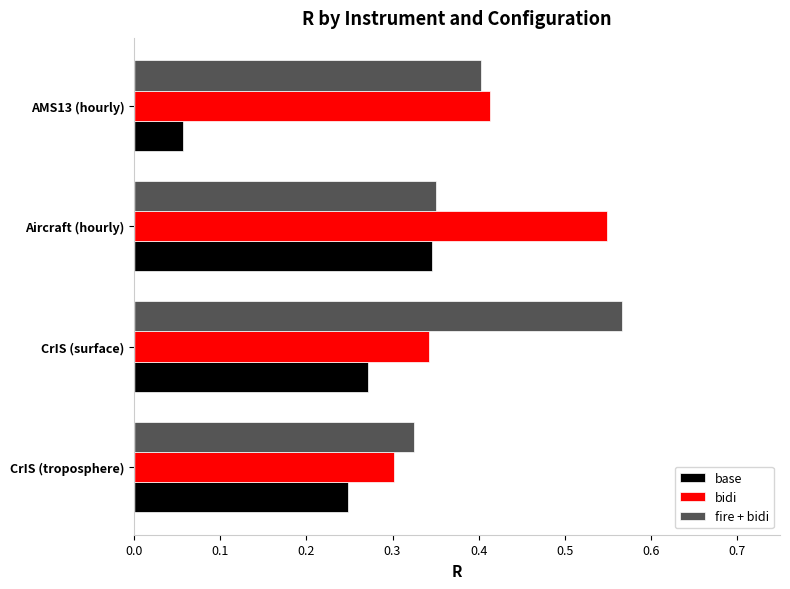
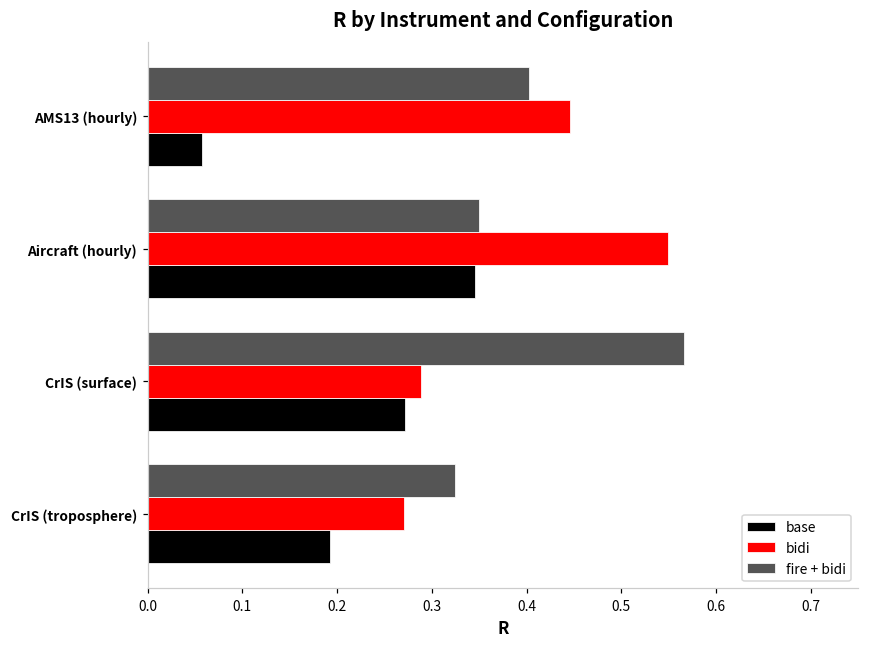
bidi, AMS13 (hourly): 0.41 -> 0.45
bidi, CrIS (surface): 0.34 -> 0.29
bidi, CrIS (troposphere): 0.30 -> 0.27
base, CrIS (troposphere): 0.25 -> 0.19
